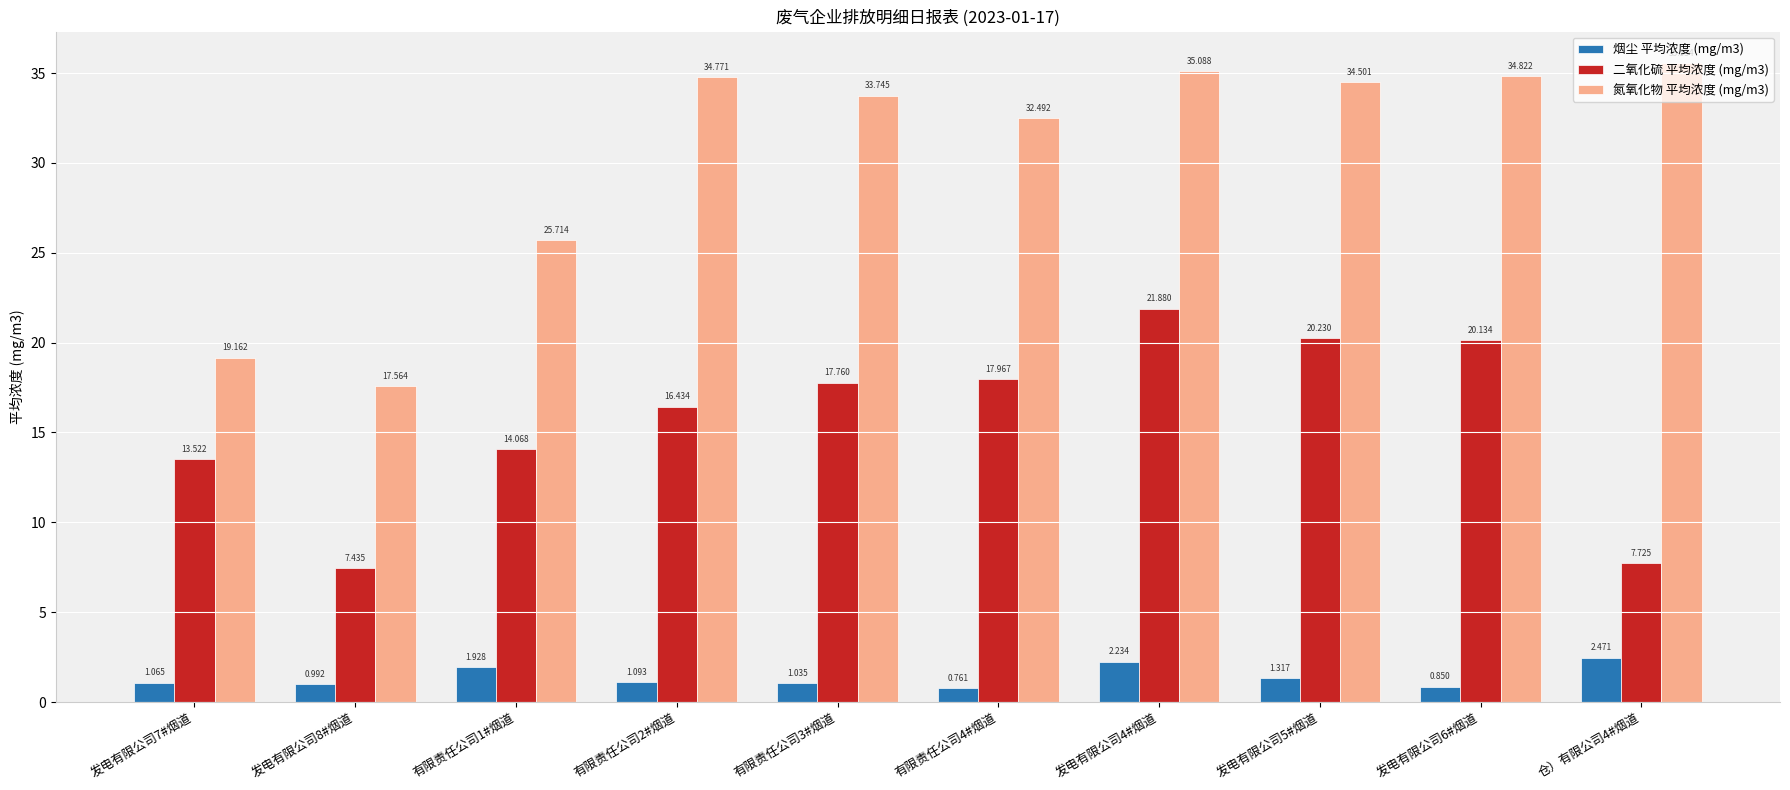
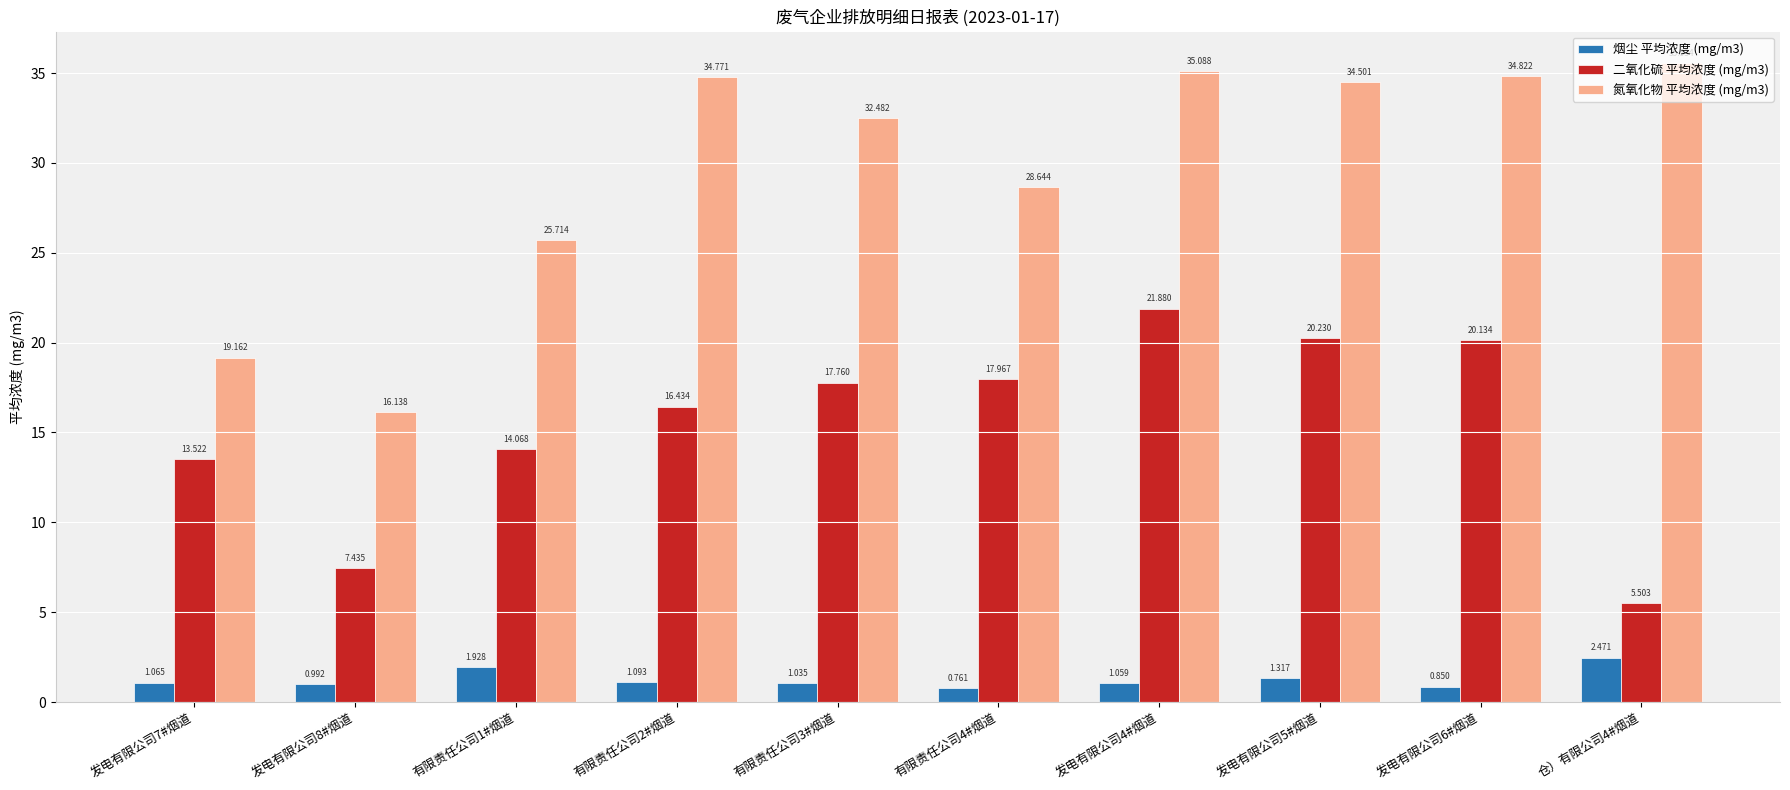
氮氧化物 平均浓度 (mg/m3), 发电有限公司8#烟道: 17.564 -> 16.138
氮氧化物 平均浓度 (mg/m3), 有限责任公司3#烟道: 33.745 -> 32.482
氮氧化物 平均浓度 (mg/m3), 有限责任公司4#烟道: 32.492 -> 28.644
烟尘 平均浓度 (mg/m3), 发电有限公司4#烟道: 2.234 -> 1.059
二氧化硫 平均浓度 (mg/m3), 仓）有限公司4#烟道: 7.725 -> 5.503
